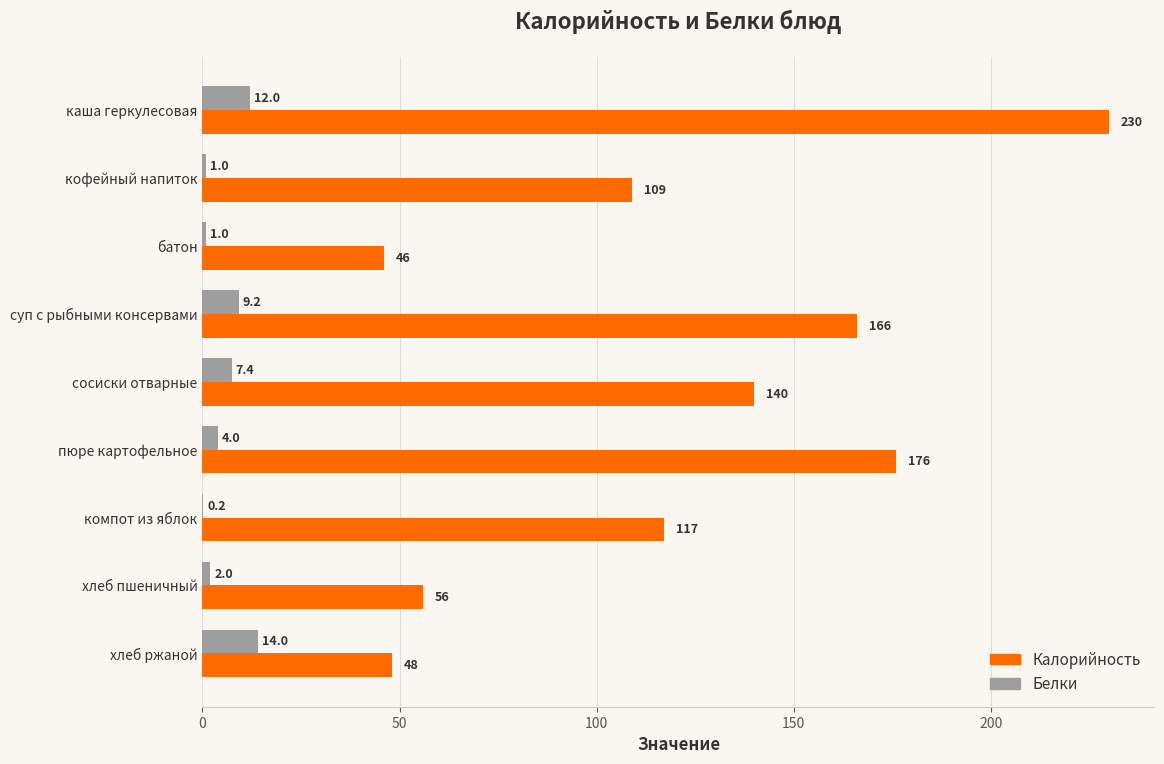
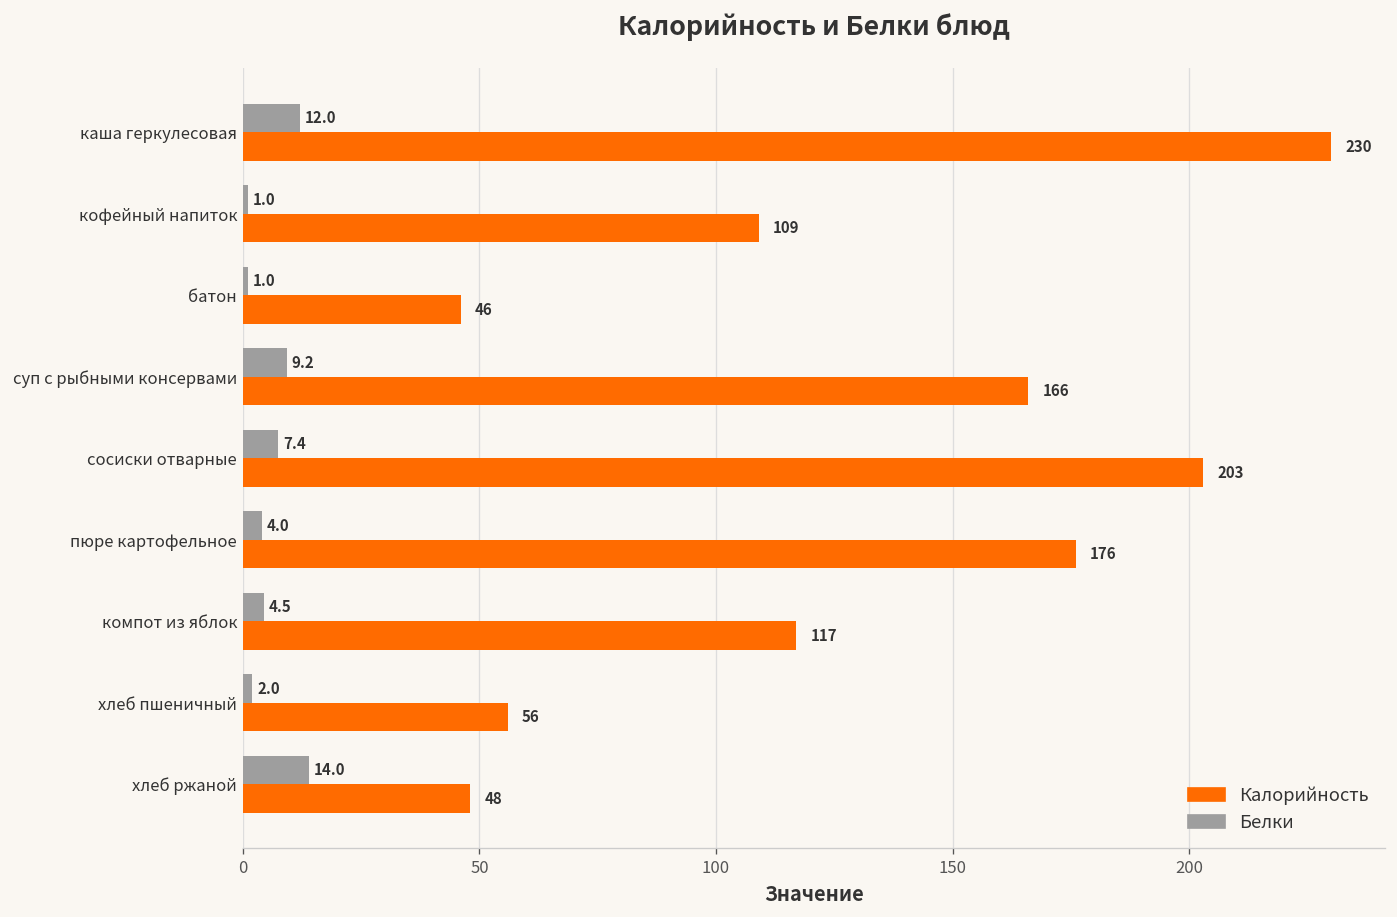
Калорийность, сосиски отварные: 140 -> 203
Белки, компот из яблок: 0.2 -> 4.5
